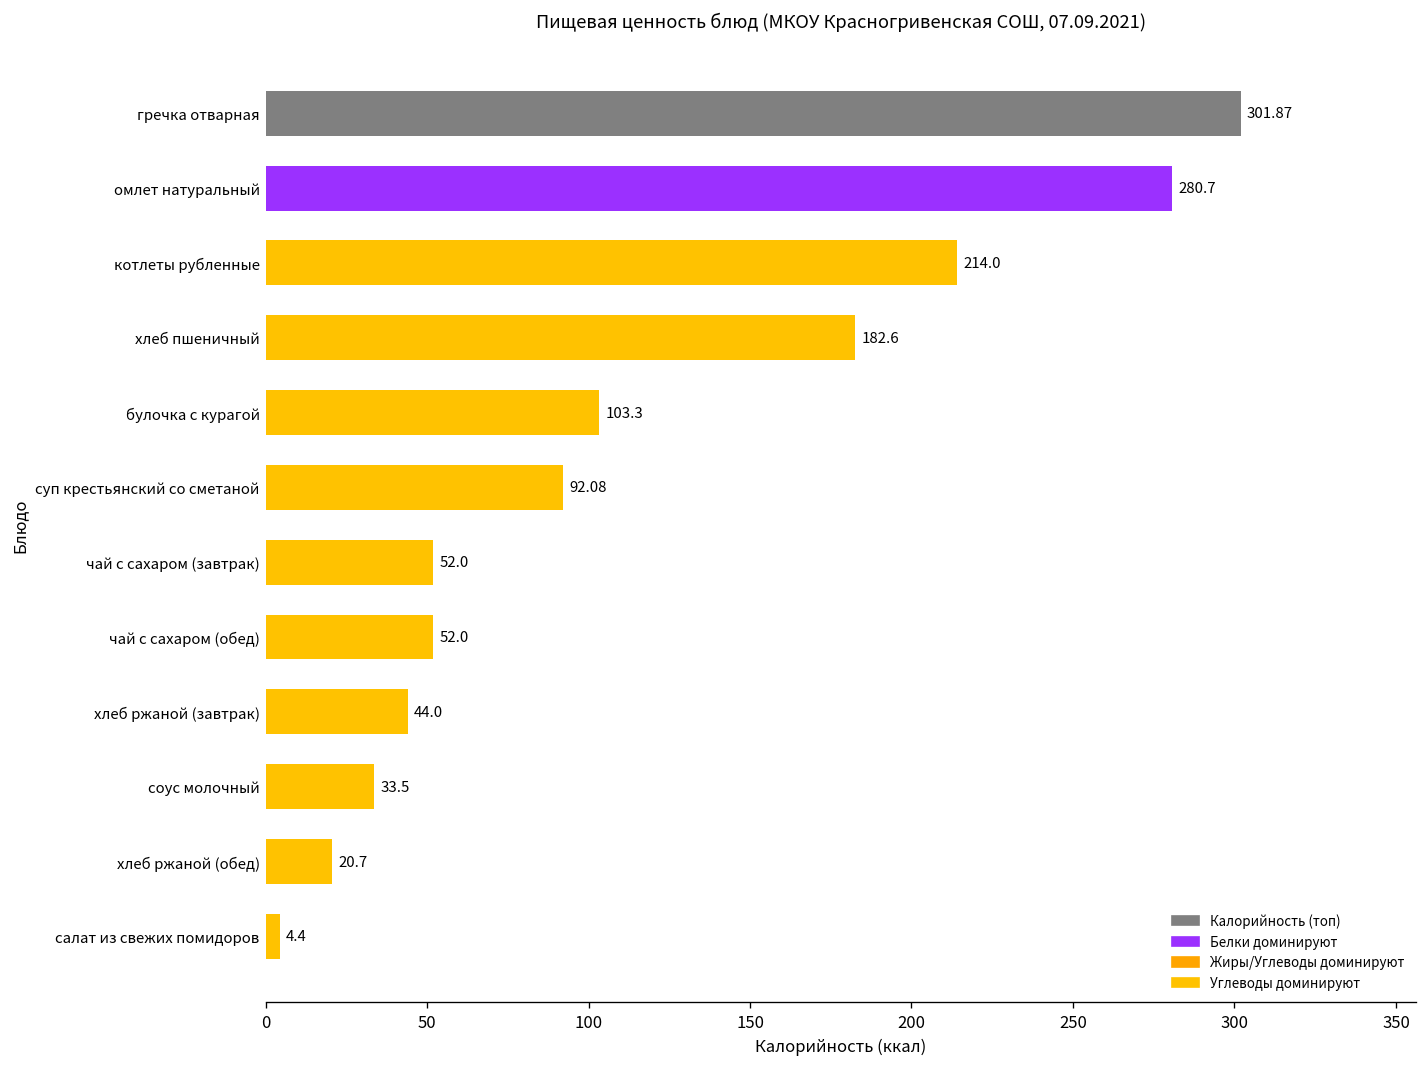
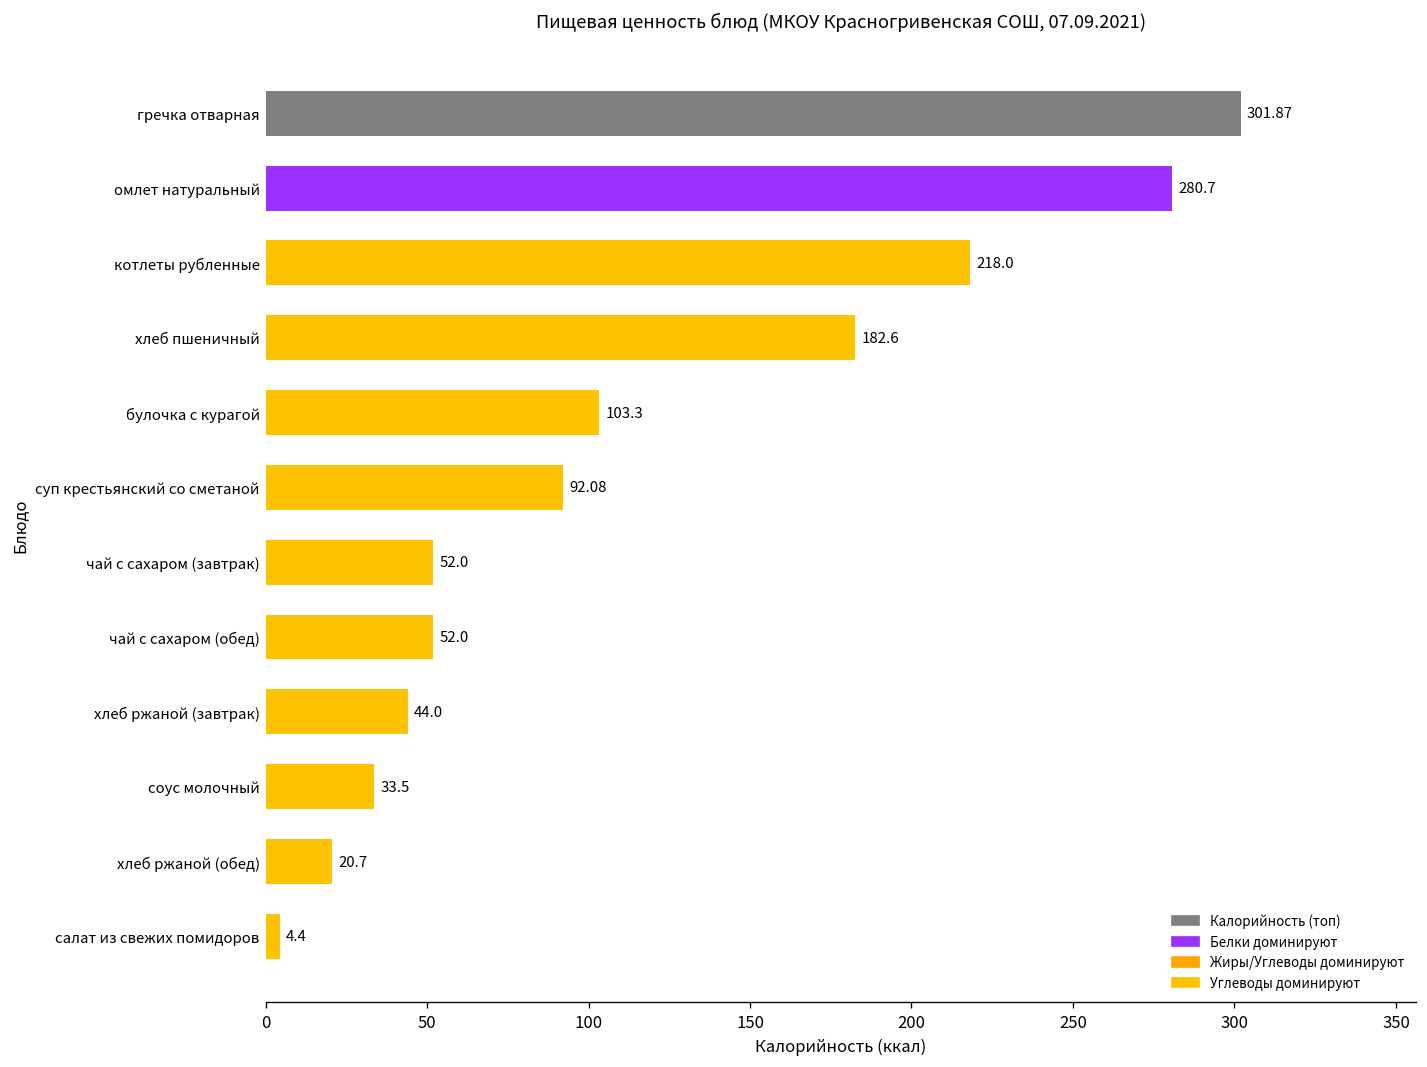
котлеты рубленные: 214.0 -> 218.0
